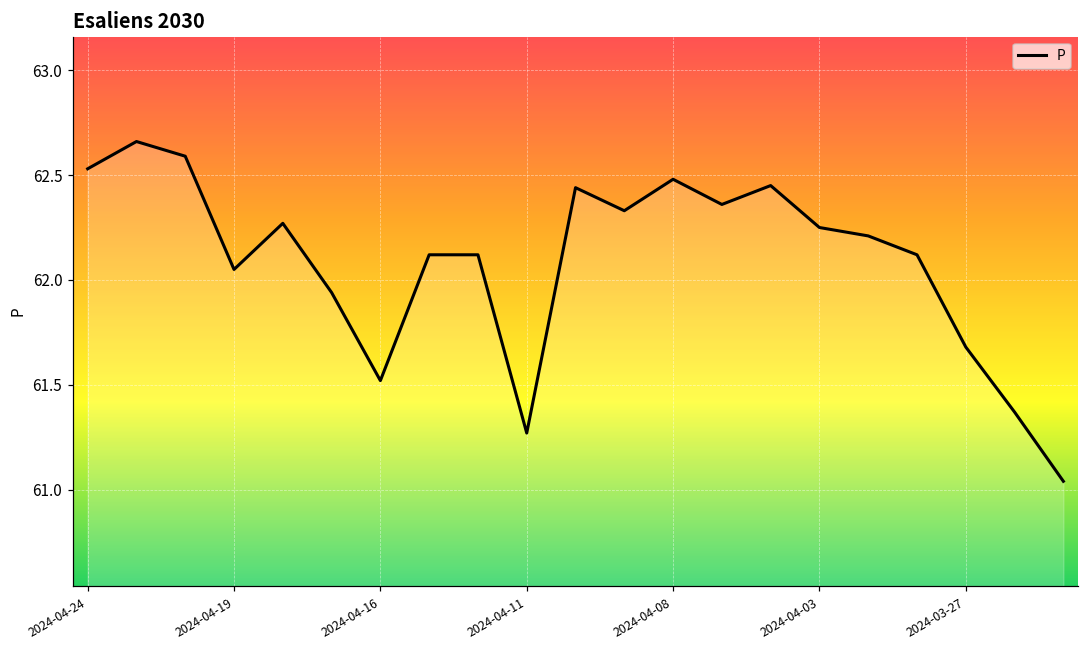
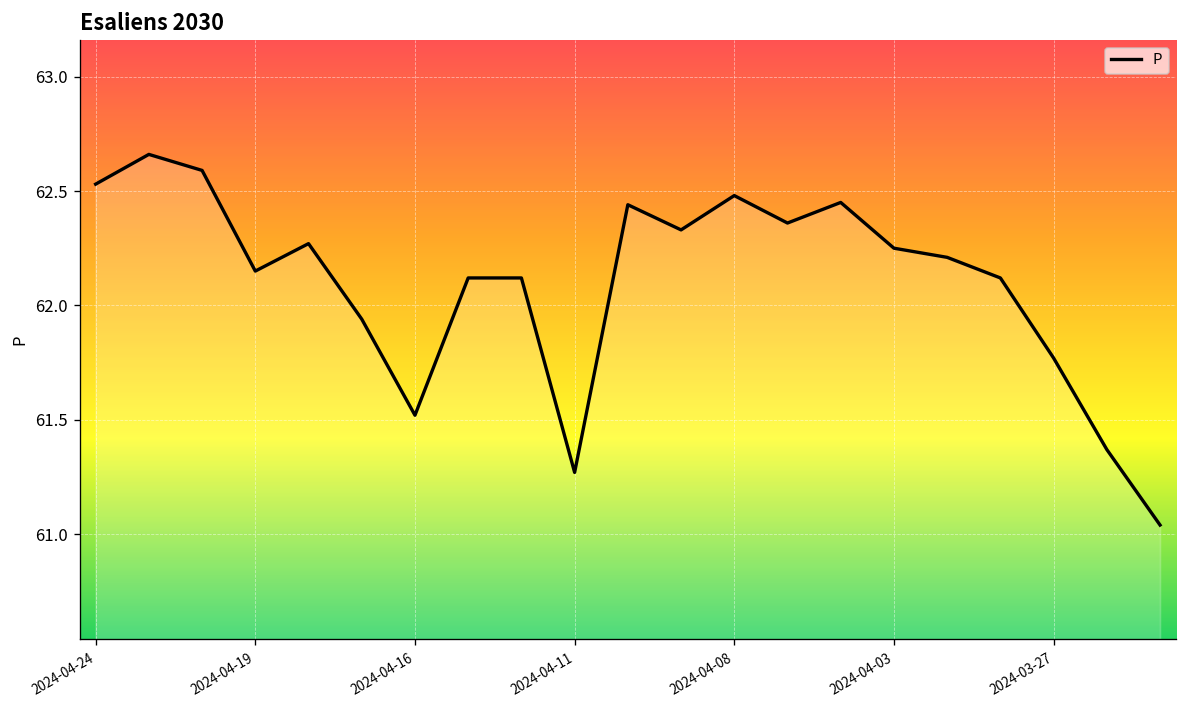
2024-04-19: 62.05 -> 62.15
2024-03-27: 61.68 -> 61.77
